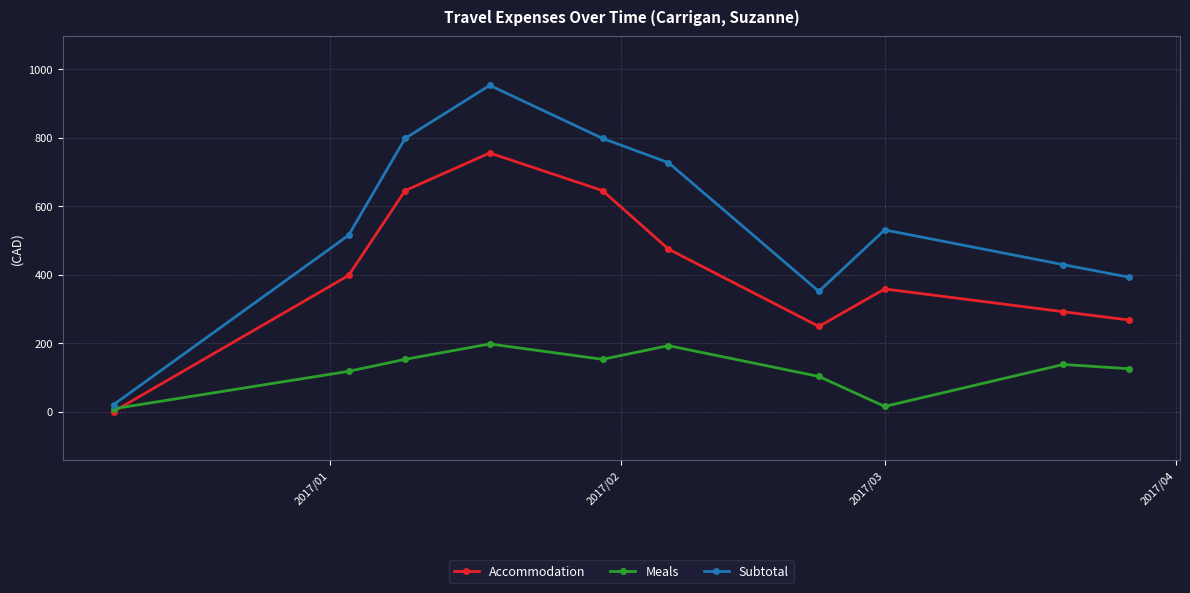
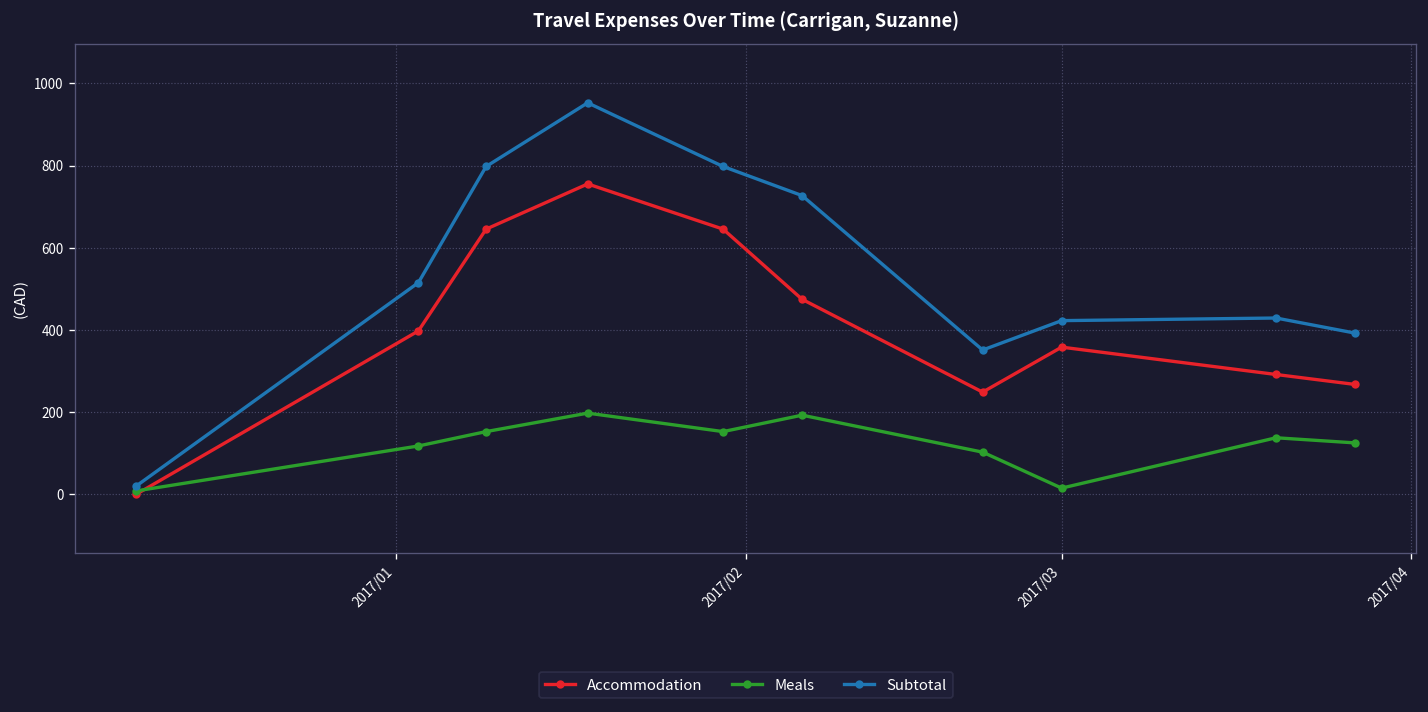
Subtotal, 2017/03: 530 -> 420
